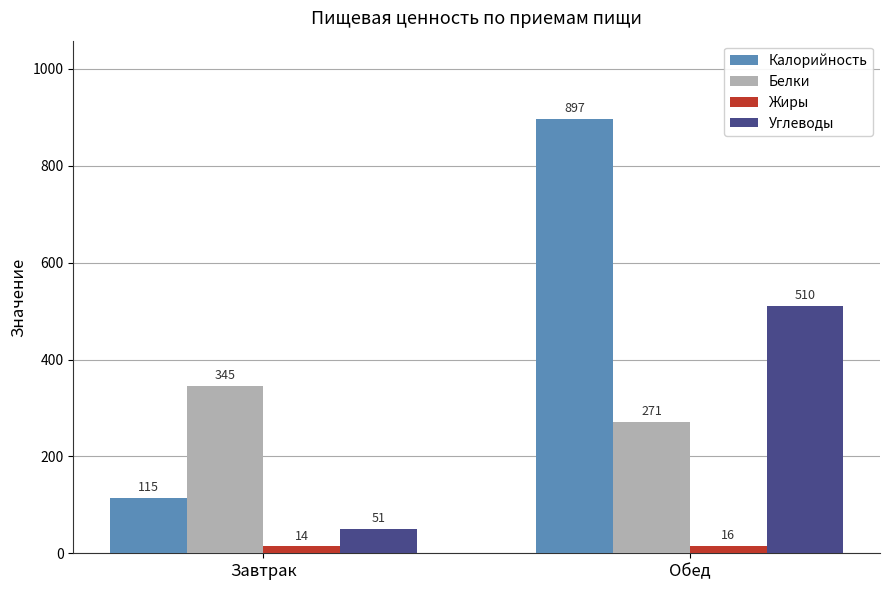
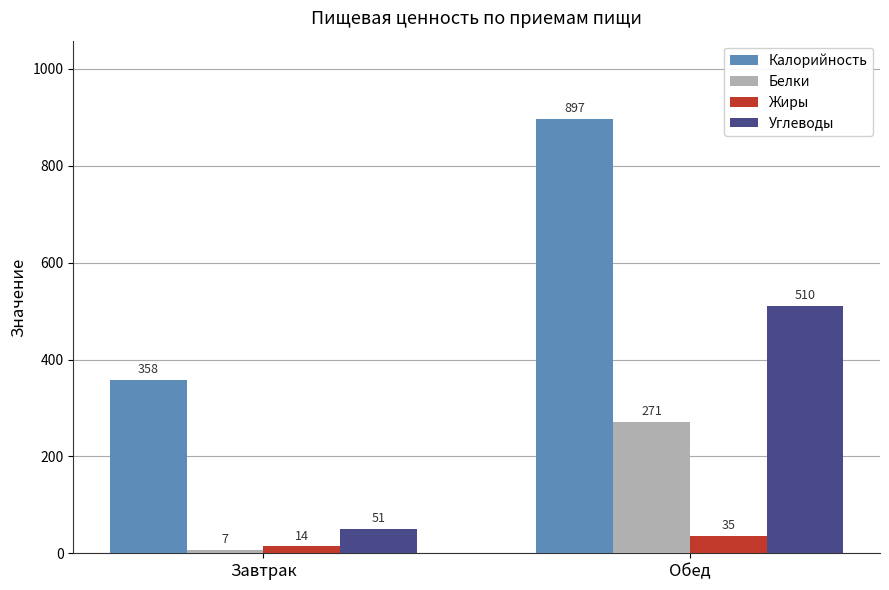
Калорийность, Завтрак: 115 -> 358
Белки, Завтрак: 345 -> 7
Жиры, Обед: 16 -> 35
